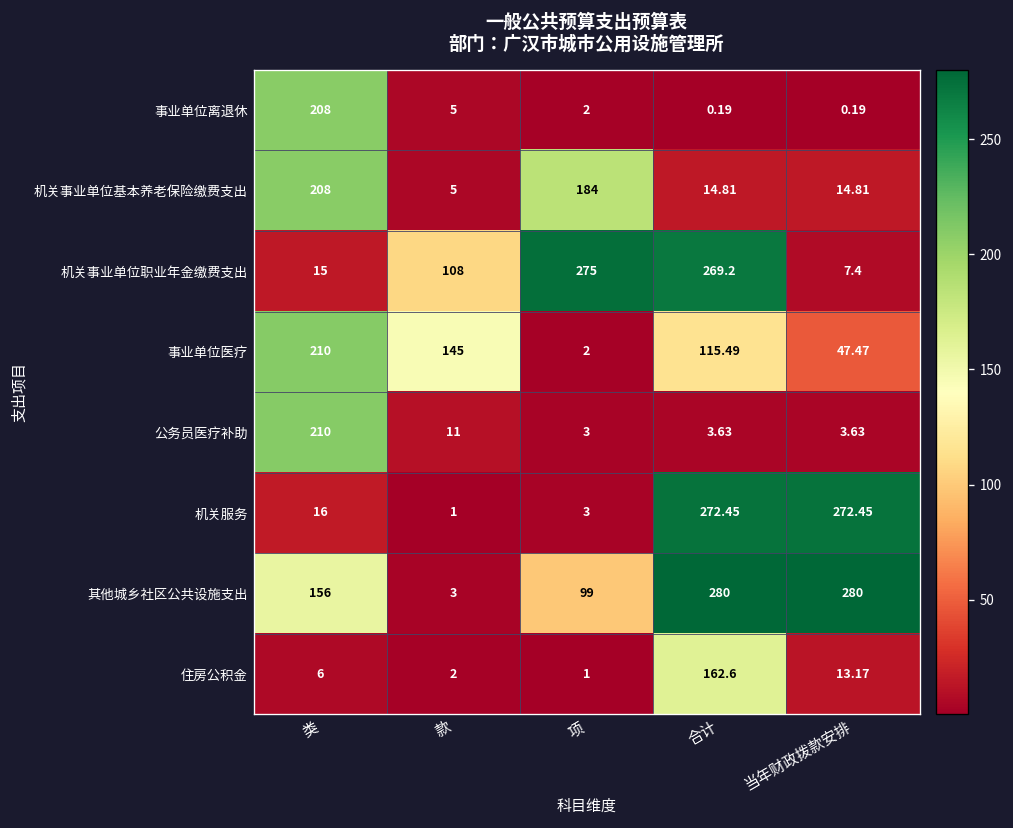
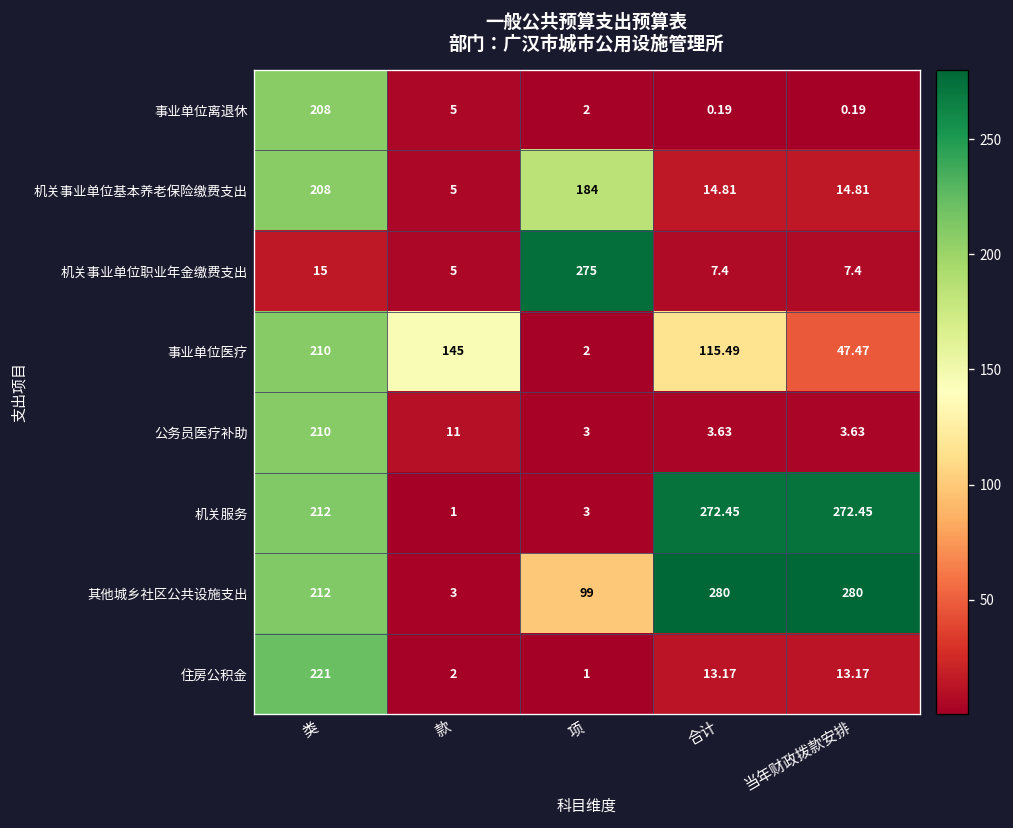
机关事业单位职业年金缴费支出, 款: 108 -> 5
机关事业单位职业年金缴费支出, 合计: 269.2 -> 7.4
机关服务, 类: 16 -> 212
其他城乡社区公共设施支出, 类: 156 -> 212
住房公积金, 类: 6 -> 221
住房公积金, 合计: 162.6 -> 13.17
